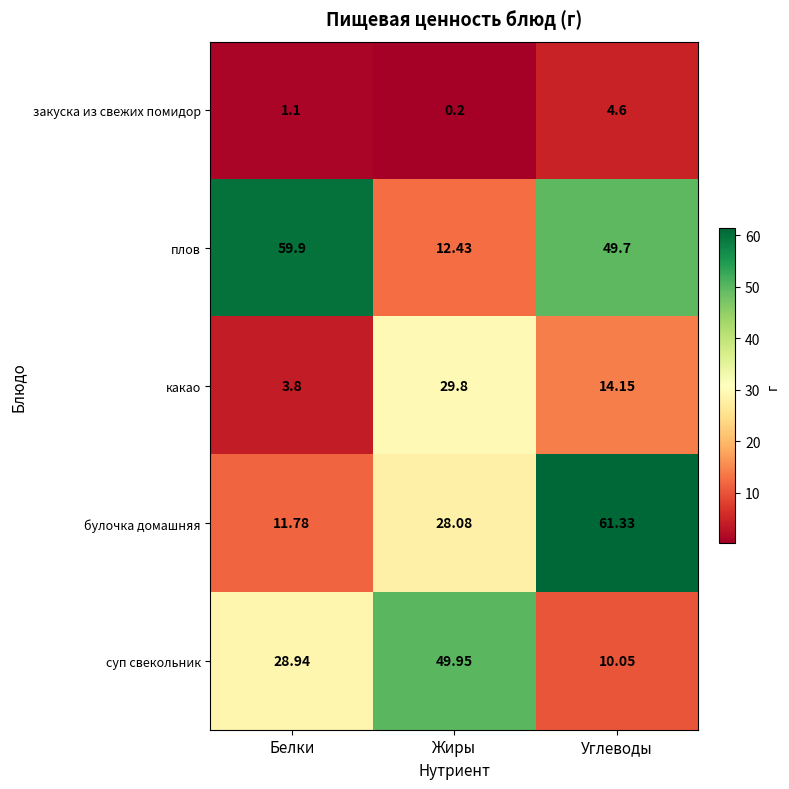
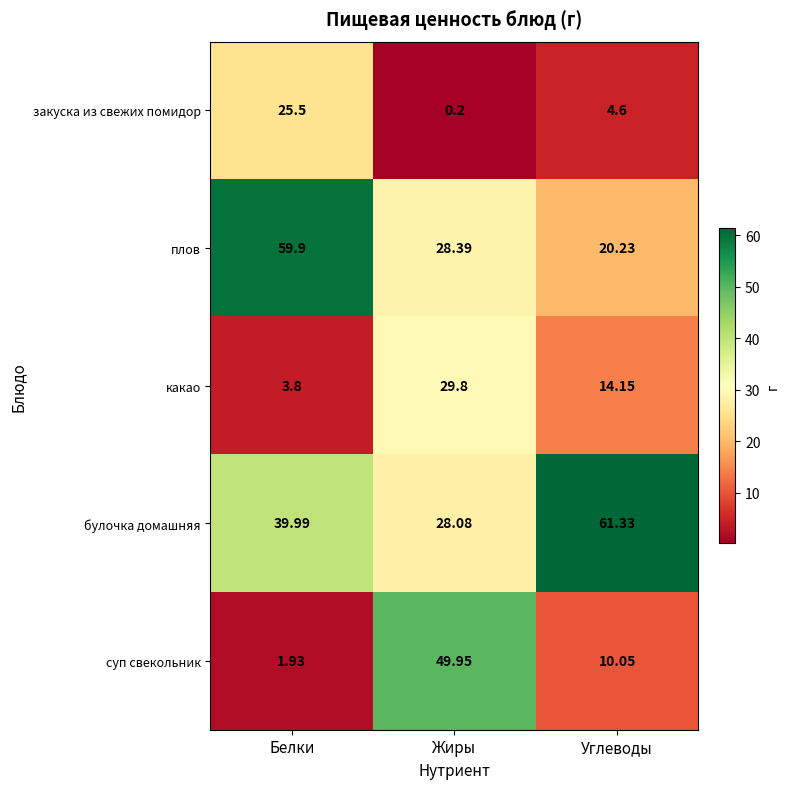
закуска из свежих помидор, Белки: 1.1 -> 25.5
плов, Жиры: 12.43 -> 28.39
плов, Углеводы: 49.7 -> 20.23
булочка домашняя, Белки: 11.78 -> 39.99
суп свекольник, Белки: 28.94 -> 1.93
